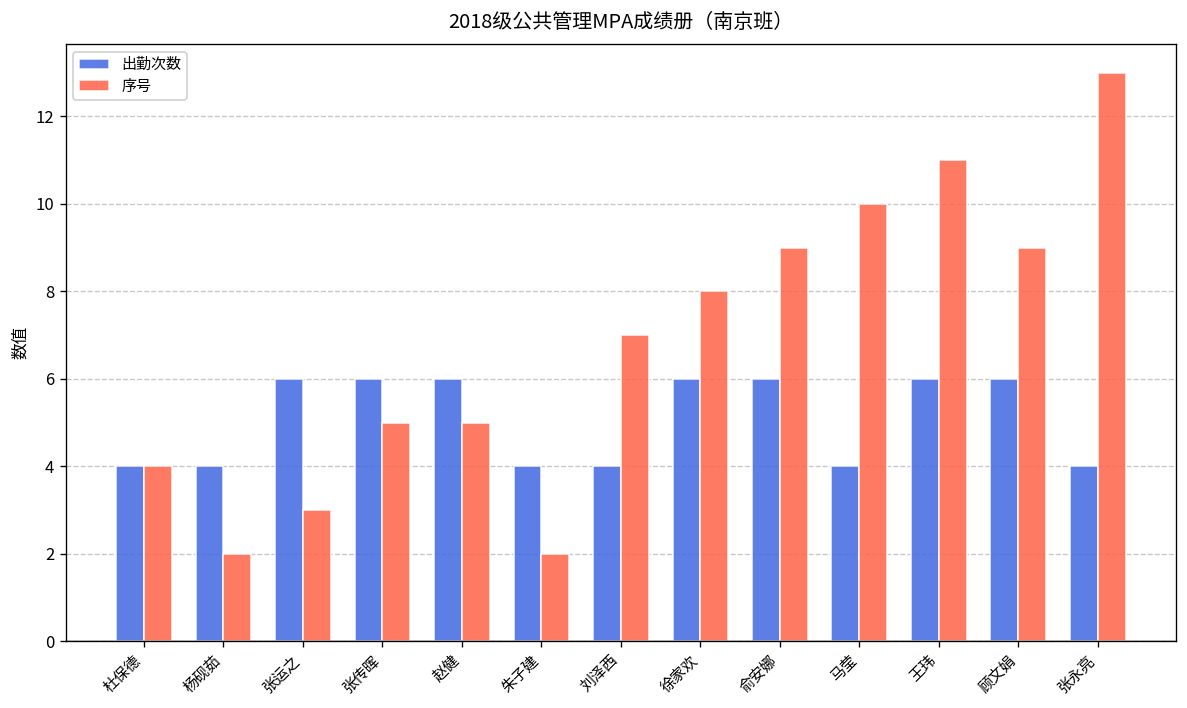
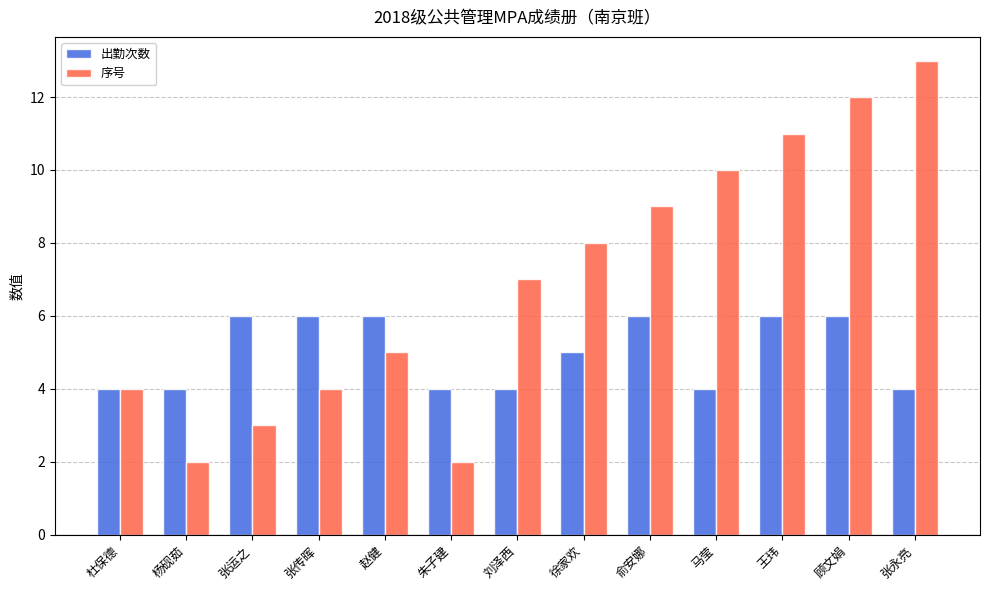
序号, 张传晖: 5 -> 4
出勤次数, 徐家欢: 6 -> 5
序号, 顾文娟: 9 -> 12
